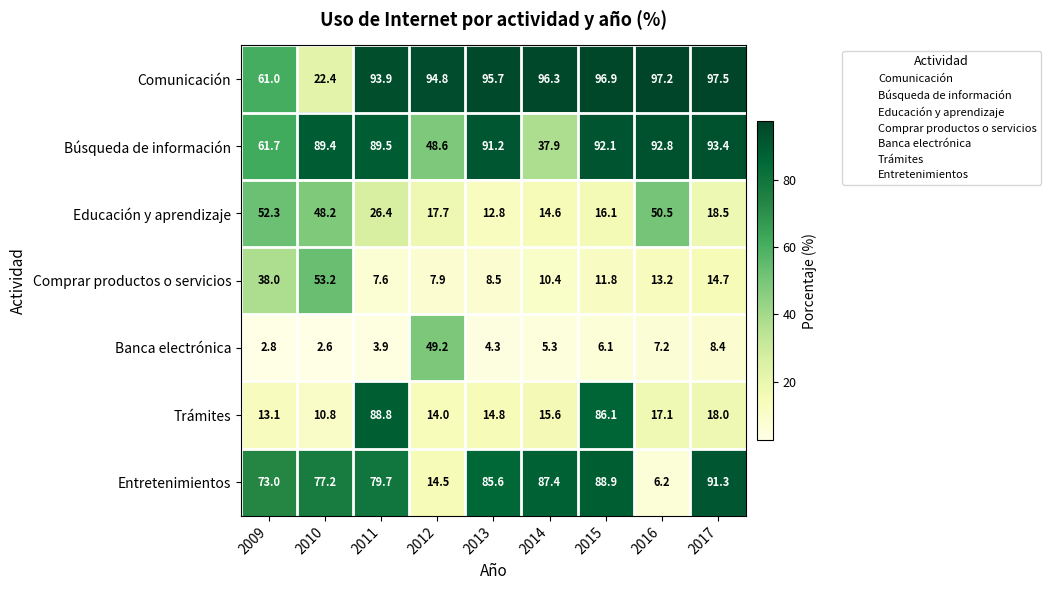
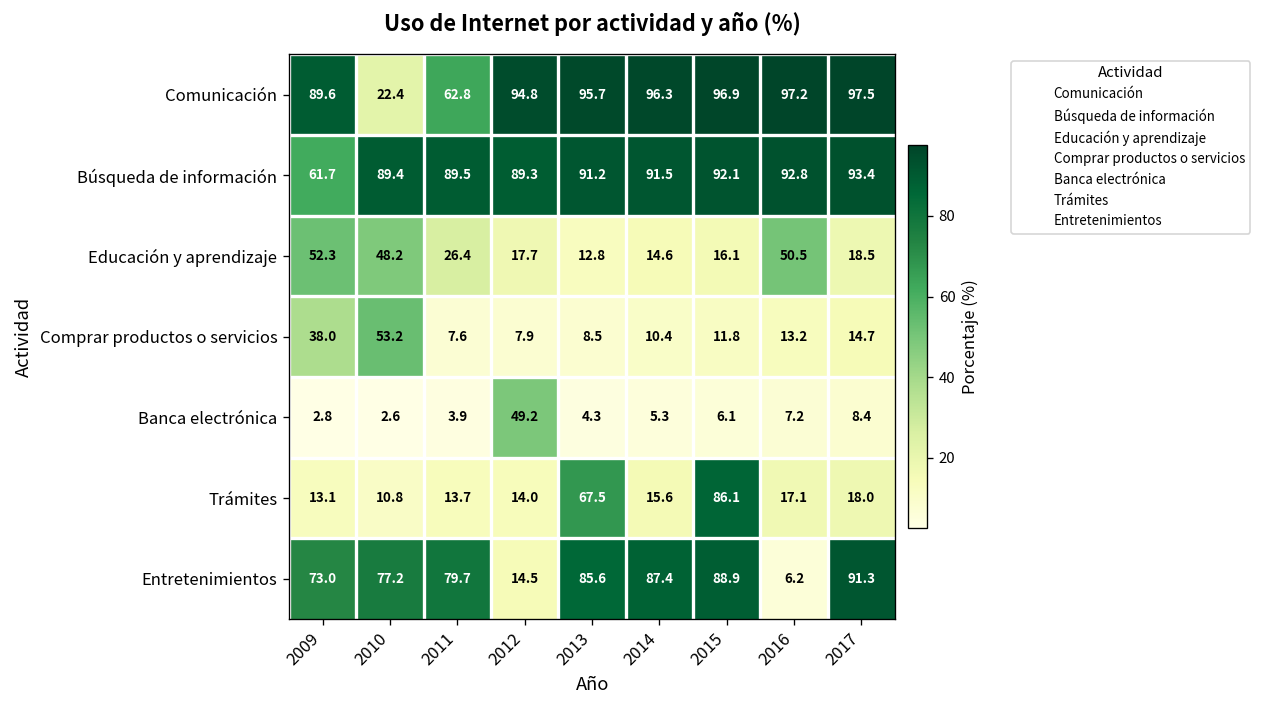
Comunicación, 2009: 61.0 -> 89.6
Comunicación, 2011: 93.9 -> 62.8
Búsqueda de información, 2012: 48.6 -> 89.3
Búsqueda de información, 2014: 37.9 -> 91.5
Trámites, 2011: 88.8 -> 13.7
Trámites, 2013: 14.8 -> 67.5
